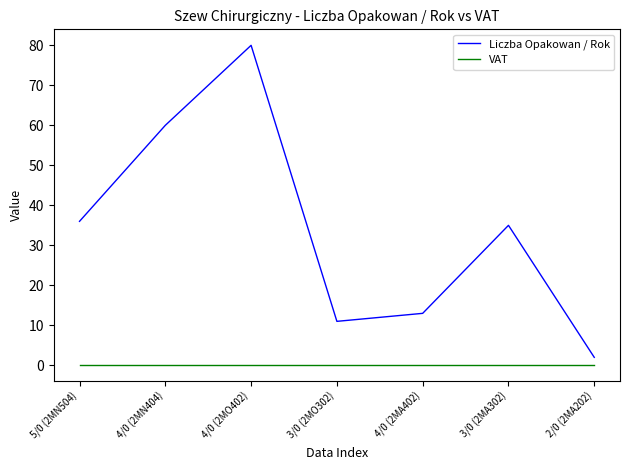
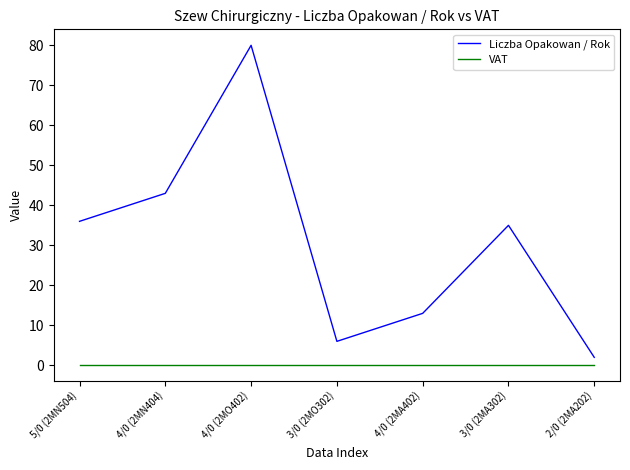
Liczba Opakowan / Rok, 4/0 (2MN404): 60 -> 43
Liczba Opakowan / Rok, 3/0 (2MO302): 11 -> 6
